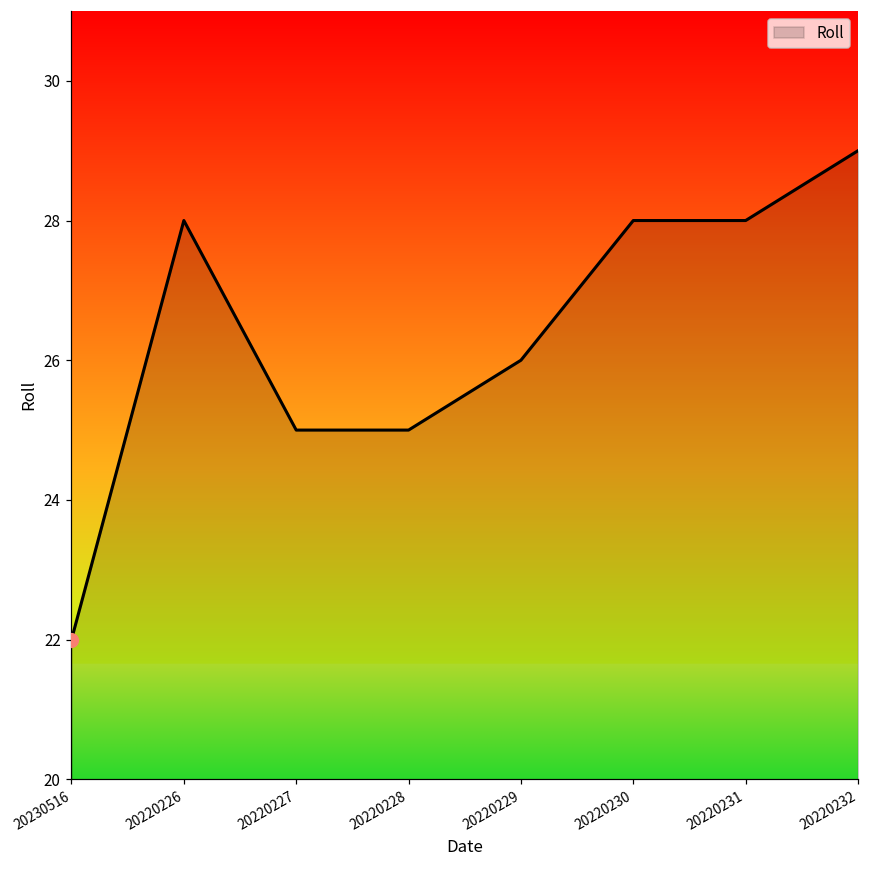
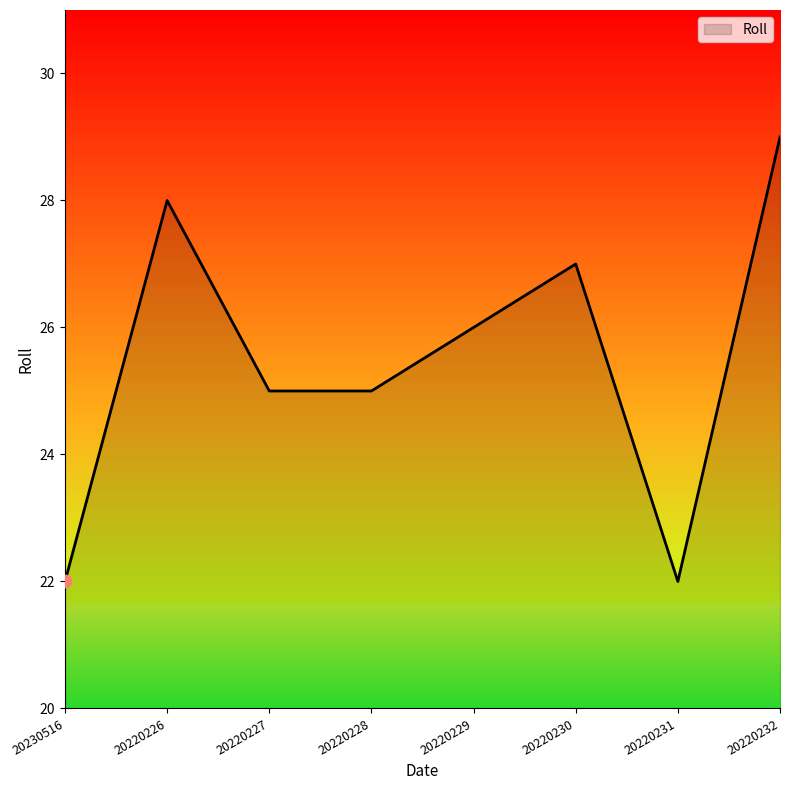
Roll, 20220230: 28 -> 27
Roll, 20220231: 28 -> 22
